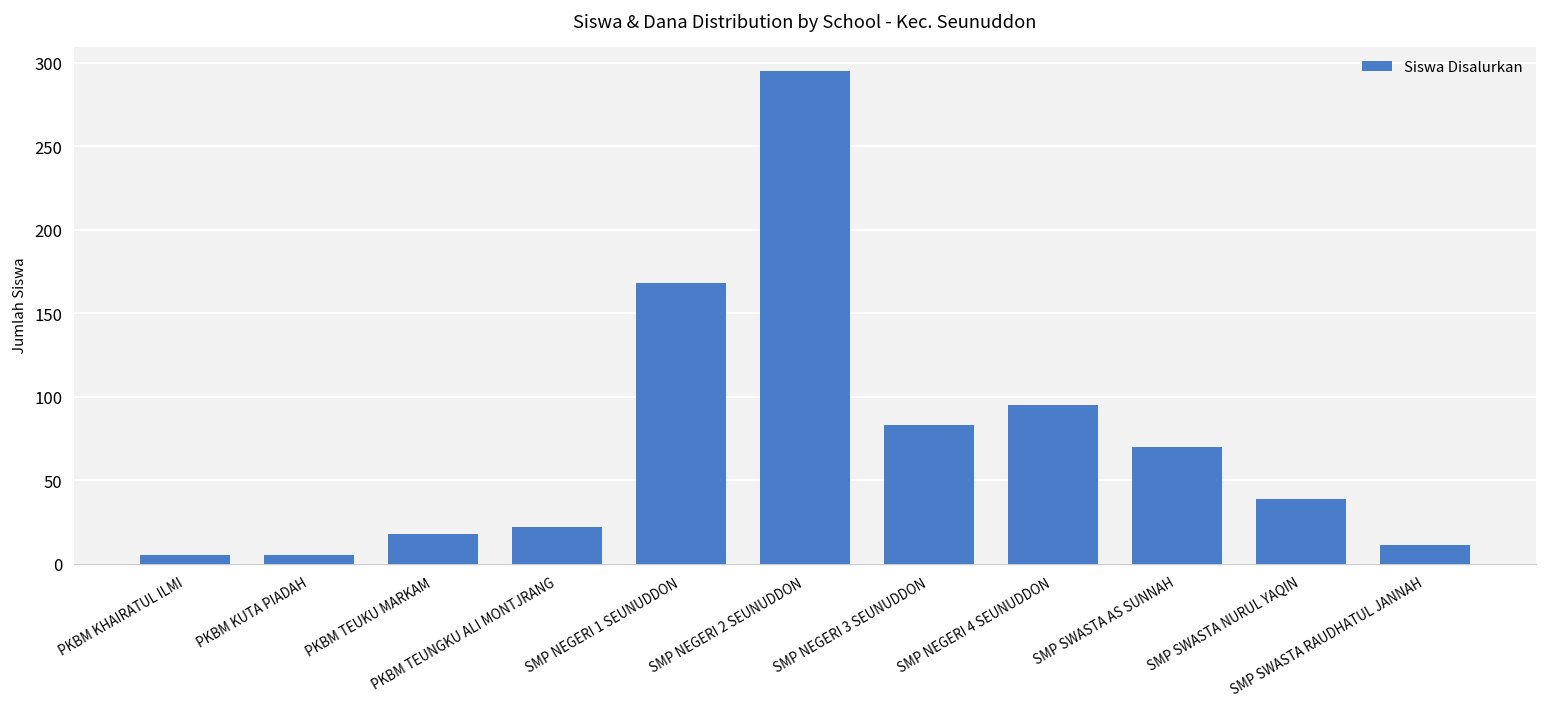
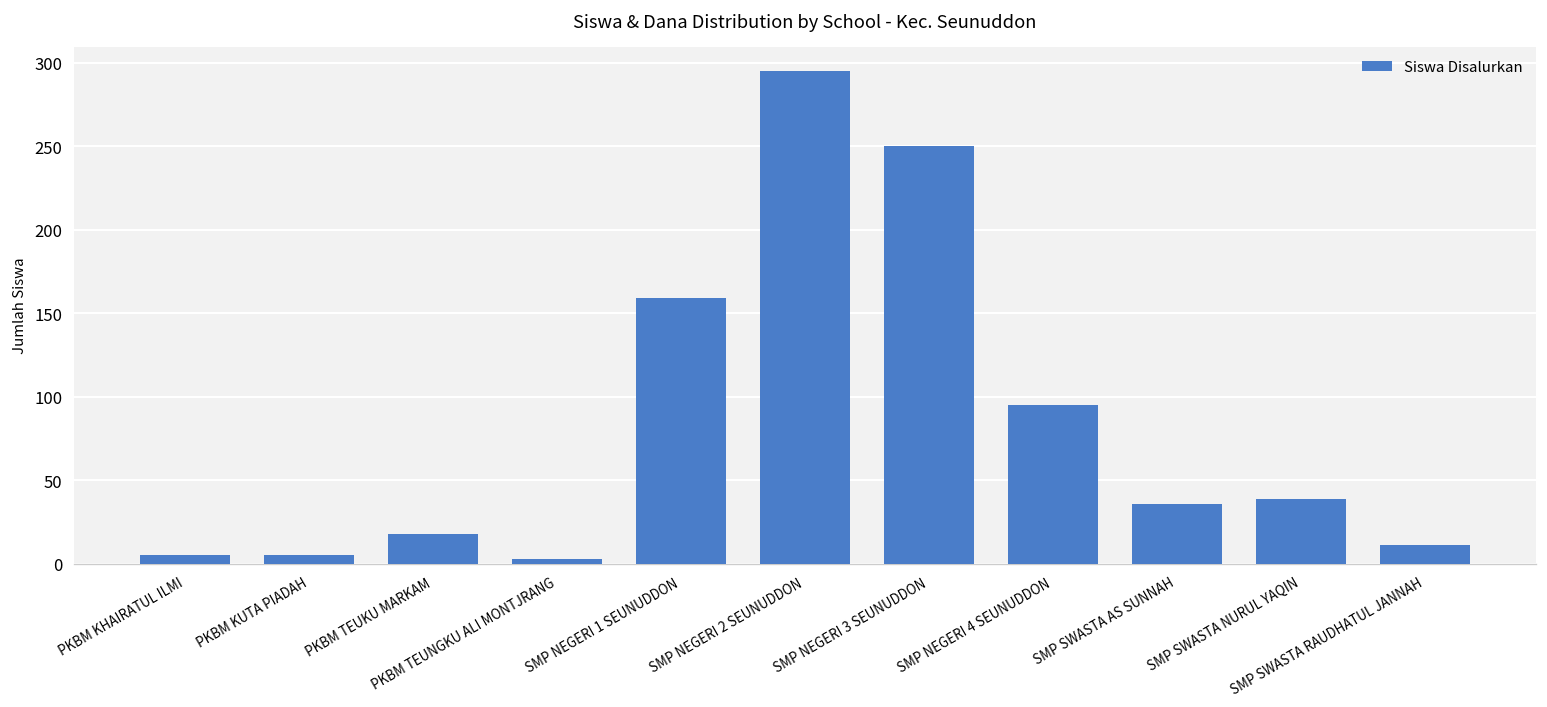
PKBM TEUNGKU ALI MONTJRANG: 22 -> 3
SMP NEGERI 1 SEUNUDDON: 168 -> 159
SMP NEGERI 3 SEUNUDDON: 83 -> 250
SMP SWASTA AS SUNNAH: 70 -> 36
